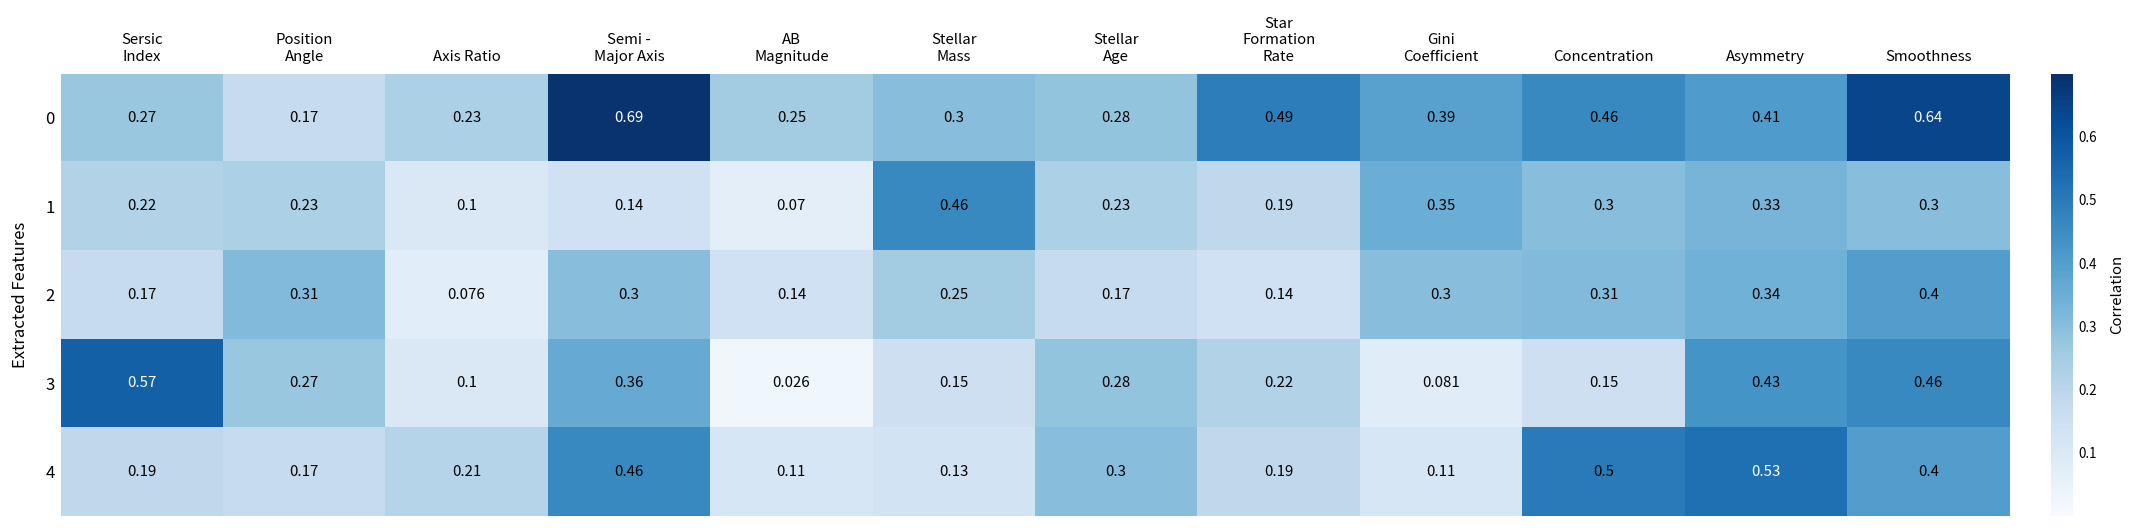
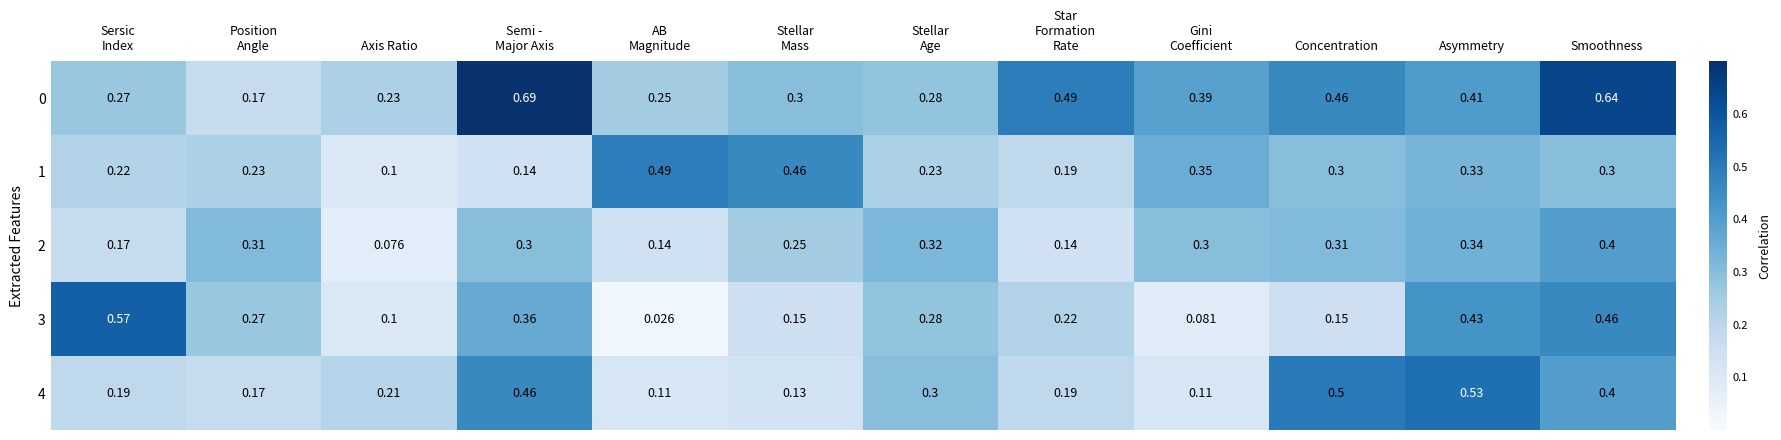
1, AB Magnitude: 0.07 -> 0.49
2, Stellar Age: 0.17 -> 0.32
